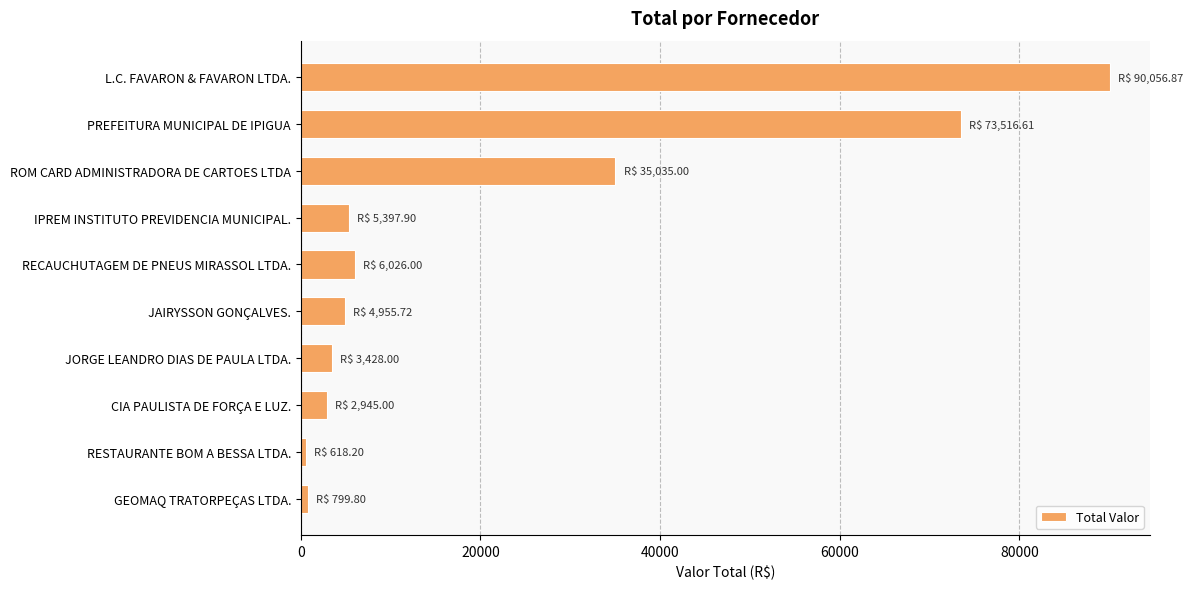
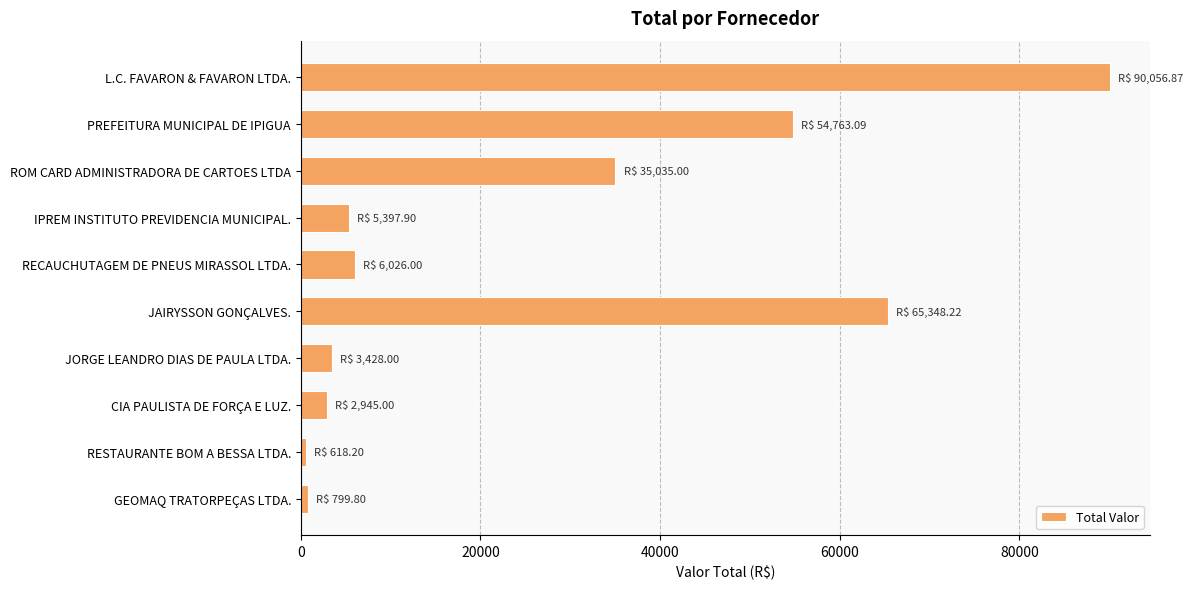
PREFEITURA MUNICIPAL DE IPIGUA: 73,516.61 -> 54,763.09
JAIRYSSON GONÇALVES.: 4,955.72 -> 65,348.22
